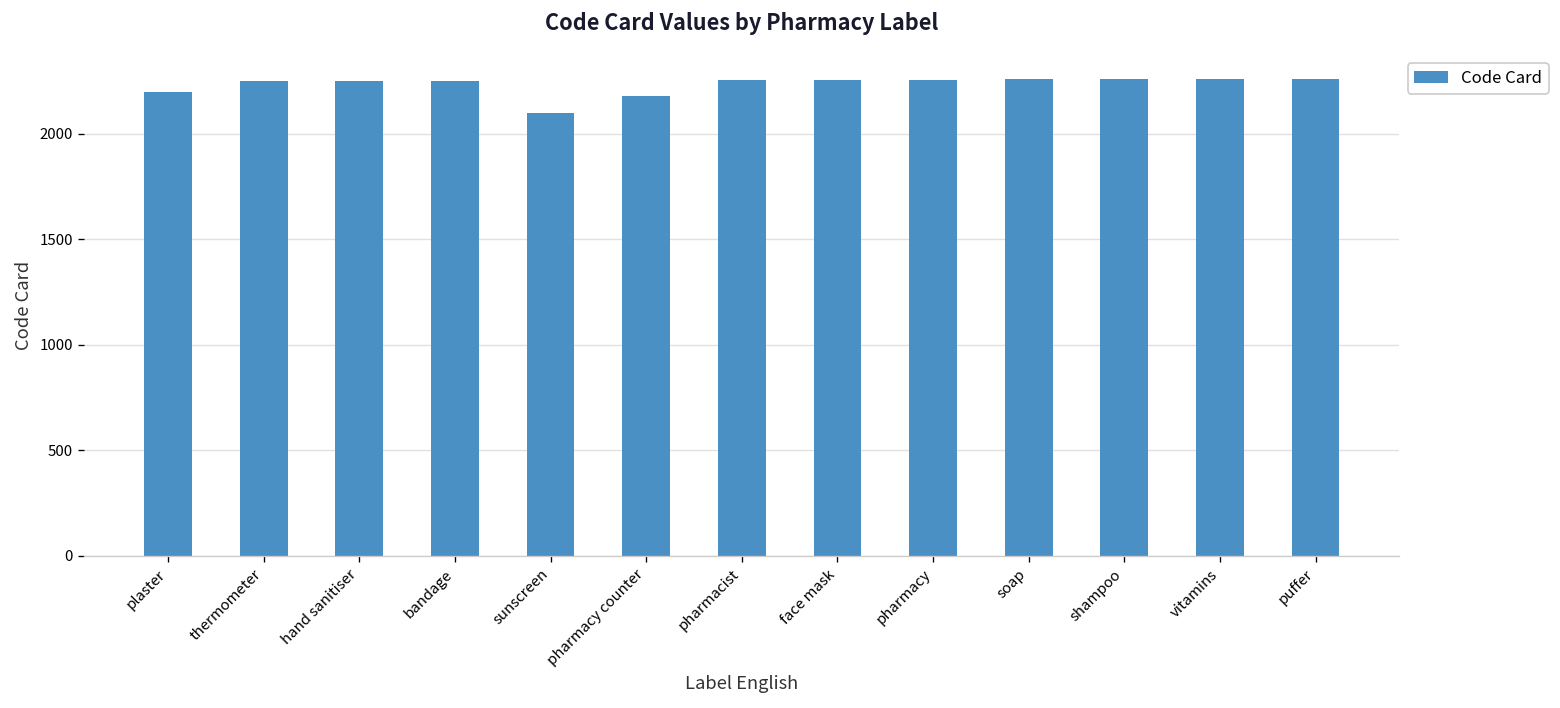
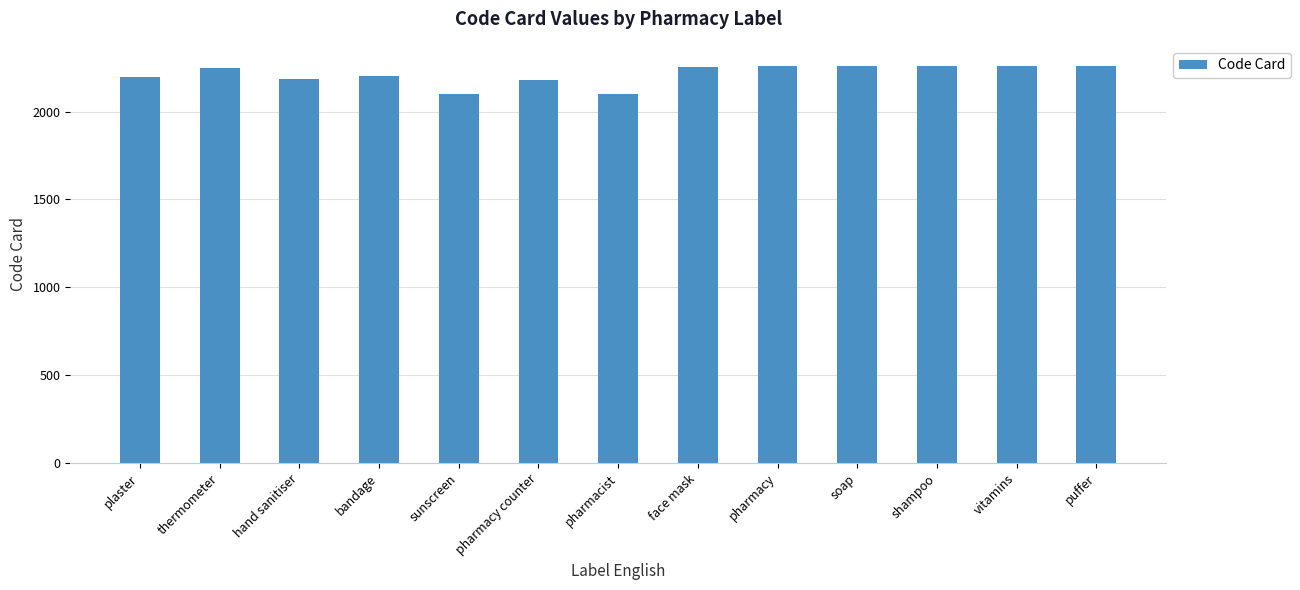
hand sanitiser: 2250 -> 2180
bandage: 2250 -> 2200
pharmacist: 2260 -> 2100
